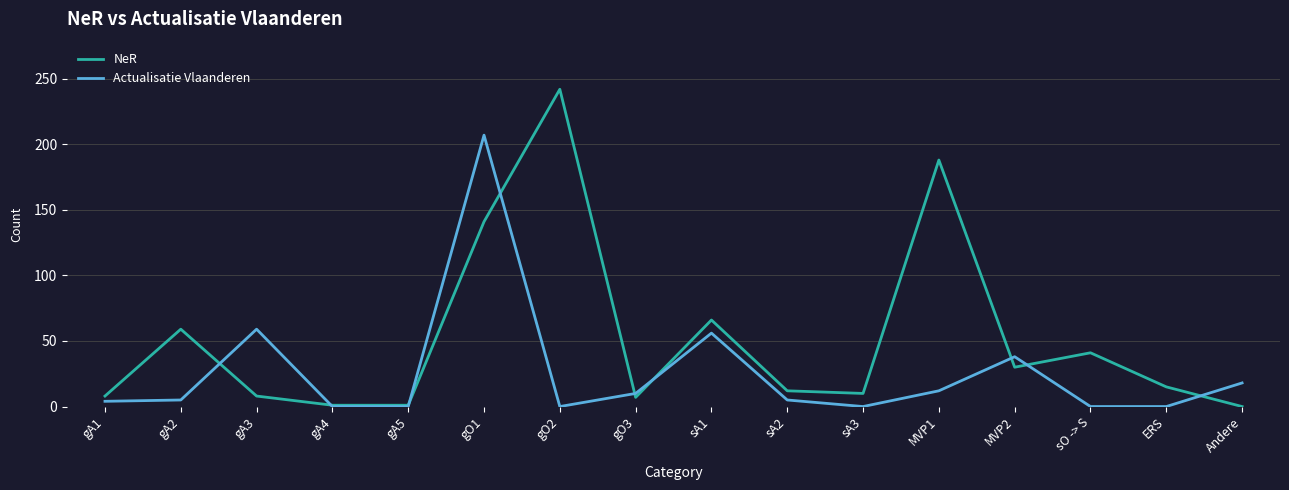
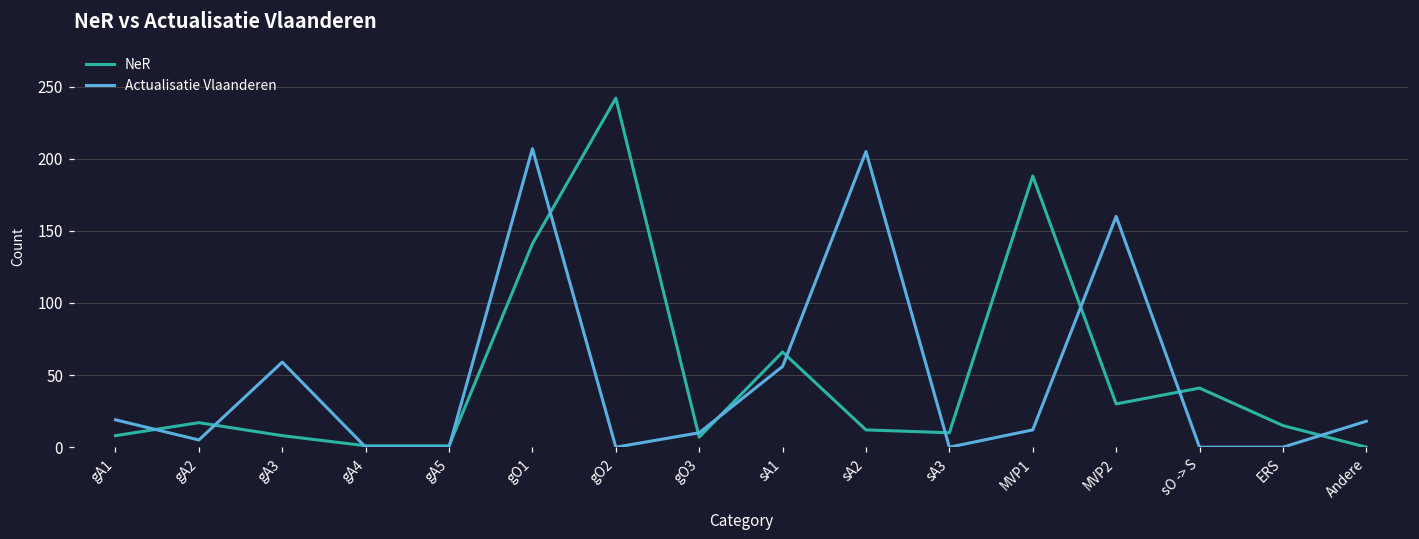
Actualisatie Vlaanderen, gA1: 4 -> 19
NeR, gA2: 59 -> 17
Actualisatie Vlaanderen, sA2: 5 -> 205
Actualisatie Vlaanderen, MVP2: 38 -> 160
